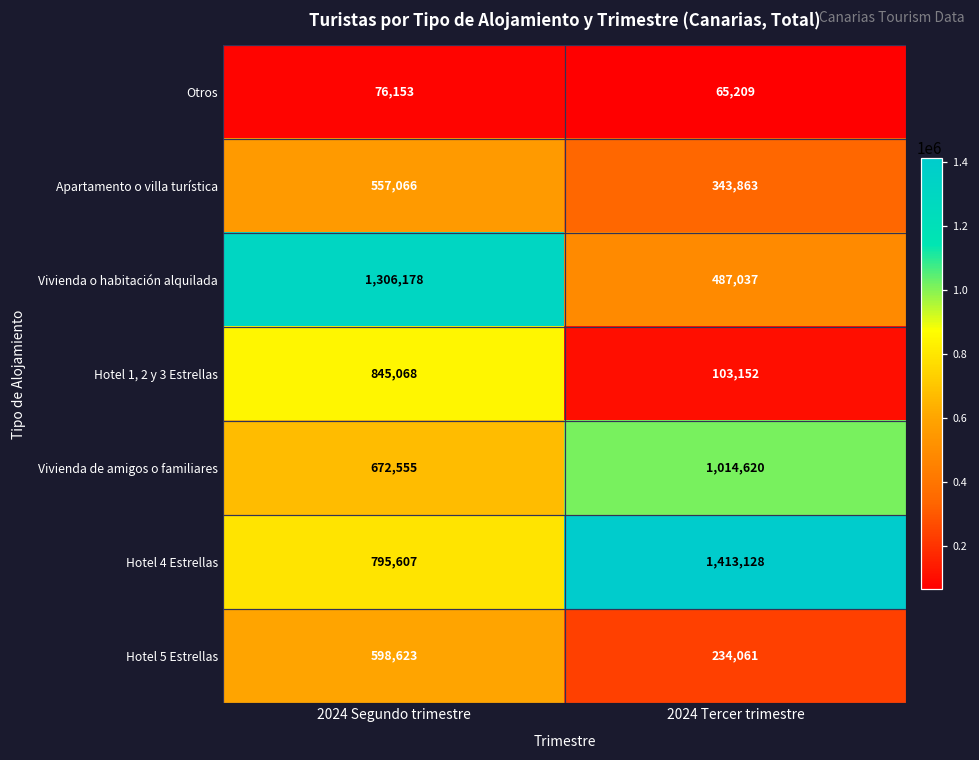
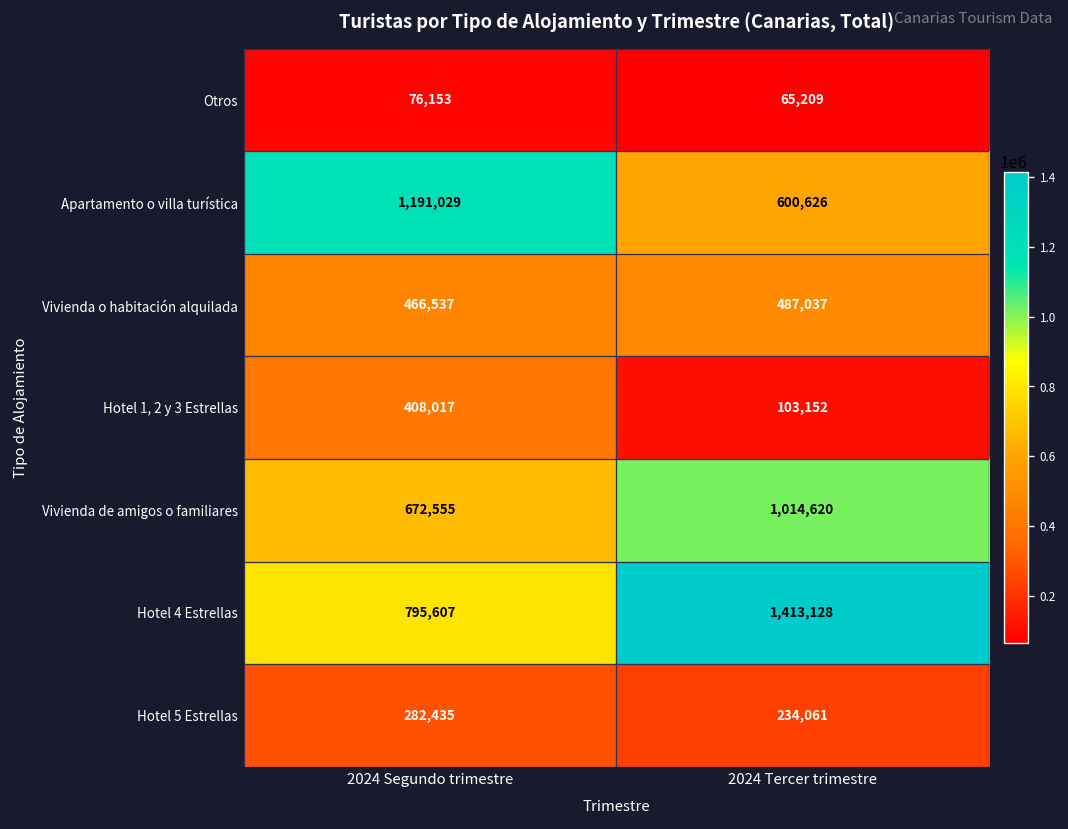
Apartamento o villa turística, 2024 Segundo trimestre: 557,066 -> 1,191,029
Apartamento o villa turística, 2024 Tercer trimestre: 343,863 -> 600,626
Vivienda o habitación alquilada, 2024 Segundo trimestre: 1,306,178 -> 466,537
Hotel 1, 2 y 3 Estrellas, 2024 Segundo trimestre: 845,068 -> 408,017
Hotel 5 Estrellas, 2024 Segundo trimestre: 598,623 -> 282,435
